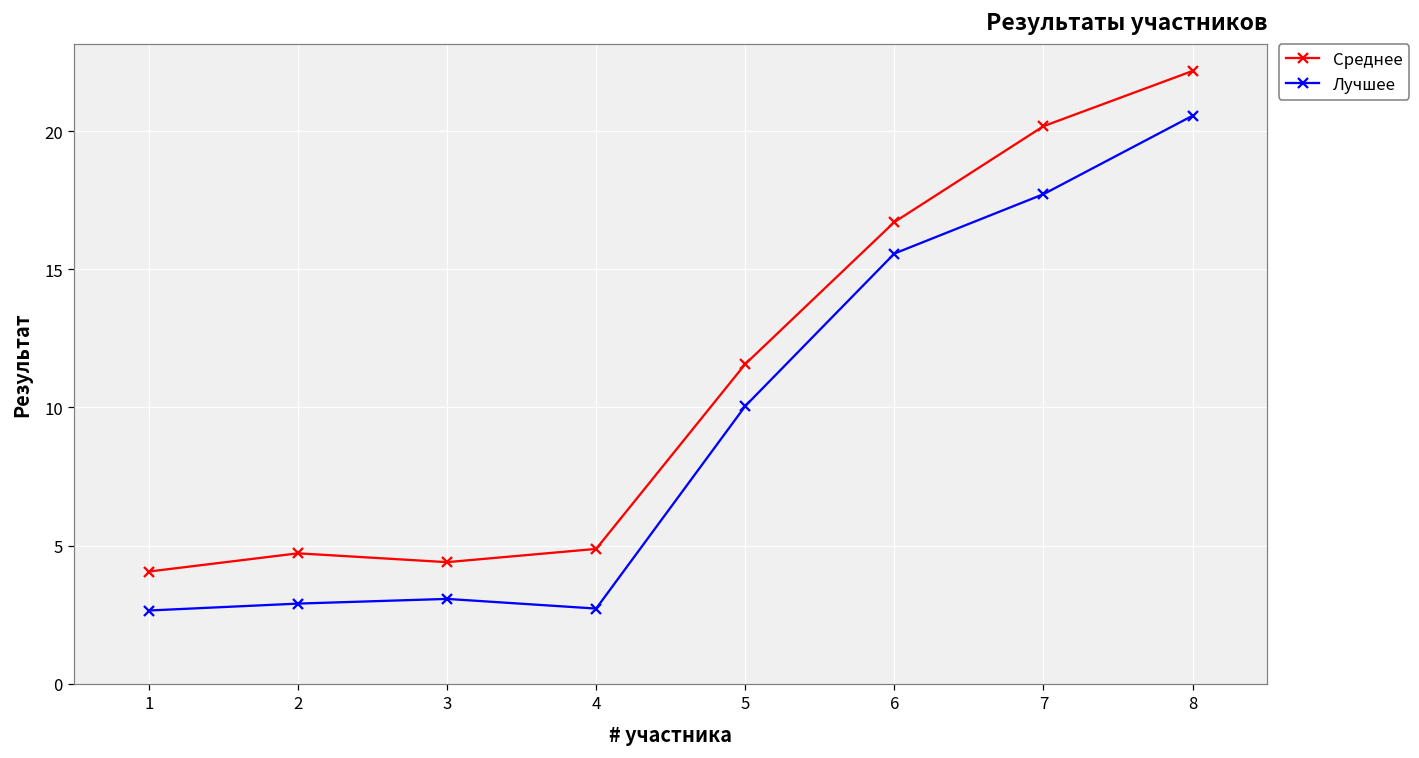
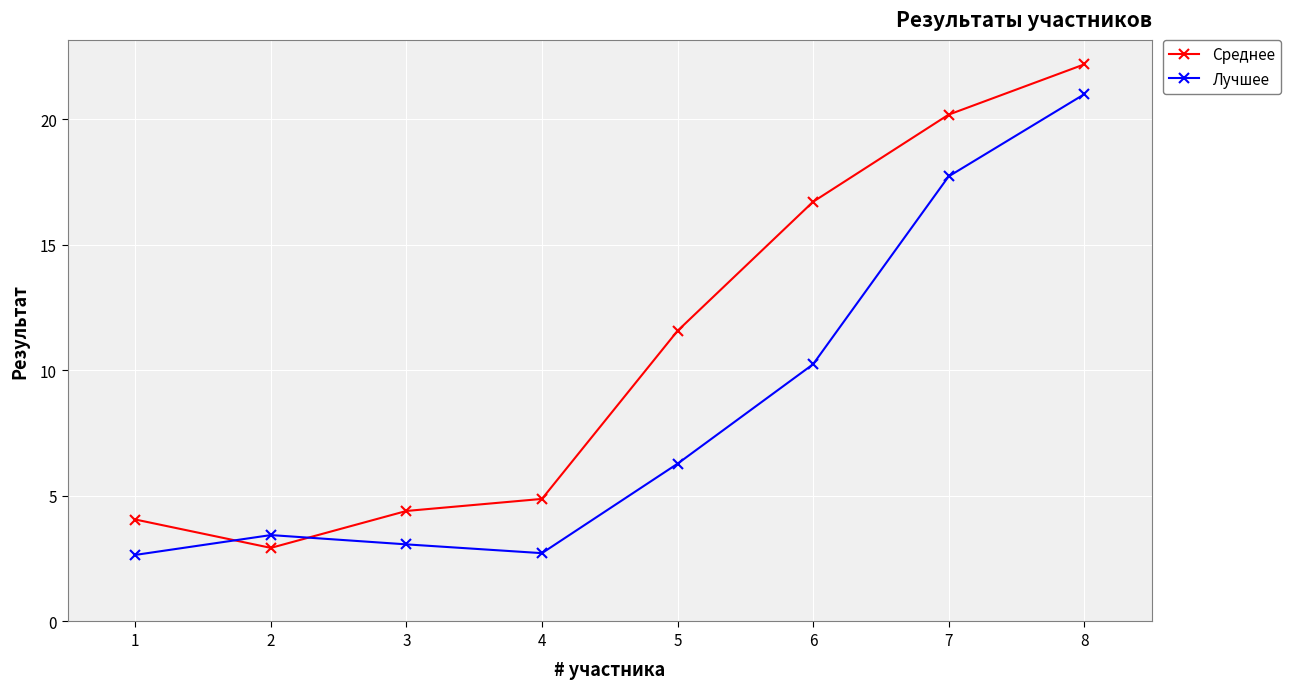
Среднее, 2: 4.7 -> 2.9
Лучшее, 2: 2.9 -> 3.4
Лучшее, 5: 10.1 -> 6.3
Лучшее, 6: 15.6 -> 10.2
Лучшее, 8: 20.6 -> 21.0
